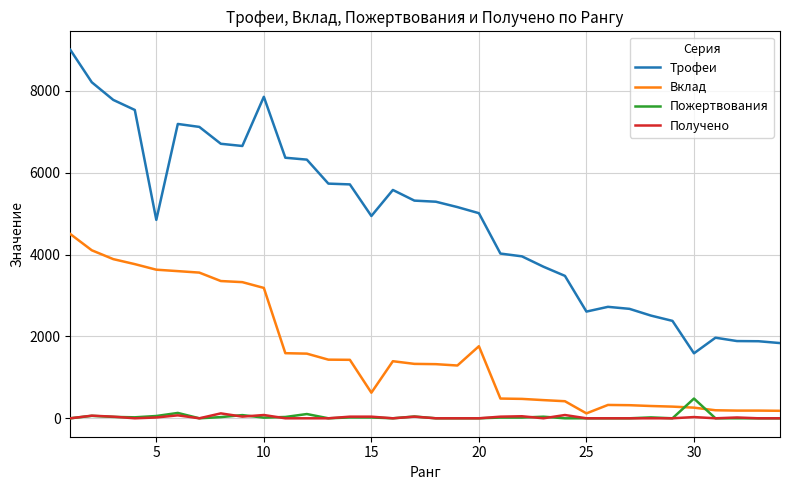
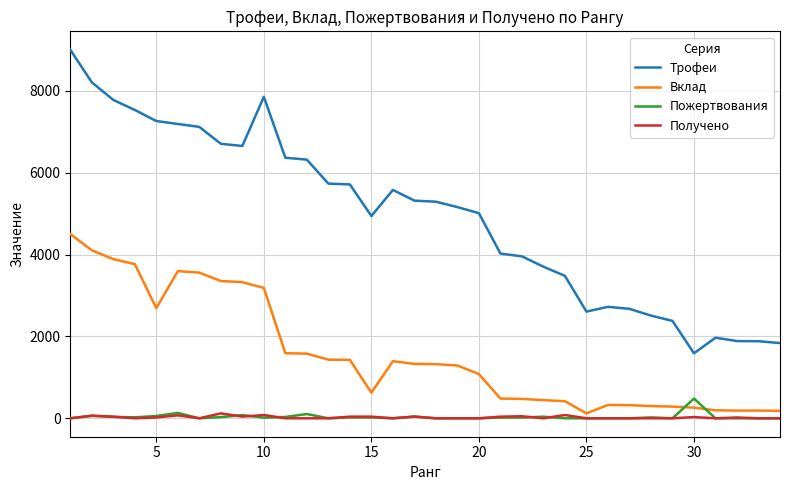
Трофеи, 5: 4800 -> 7300
Вклад, 5: 3600 -> 2700
Вклад, 20: 1800 -> 1100
